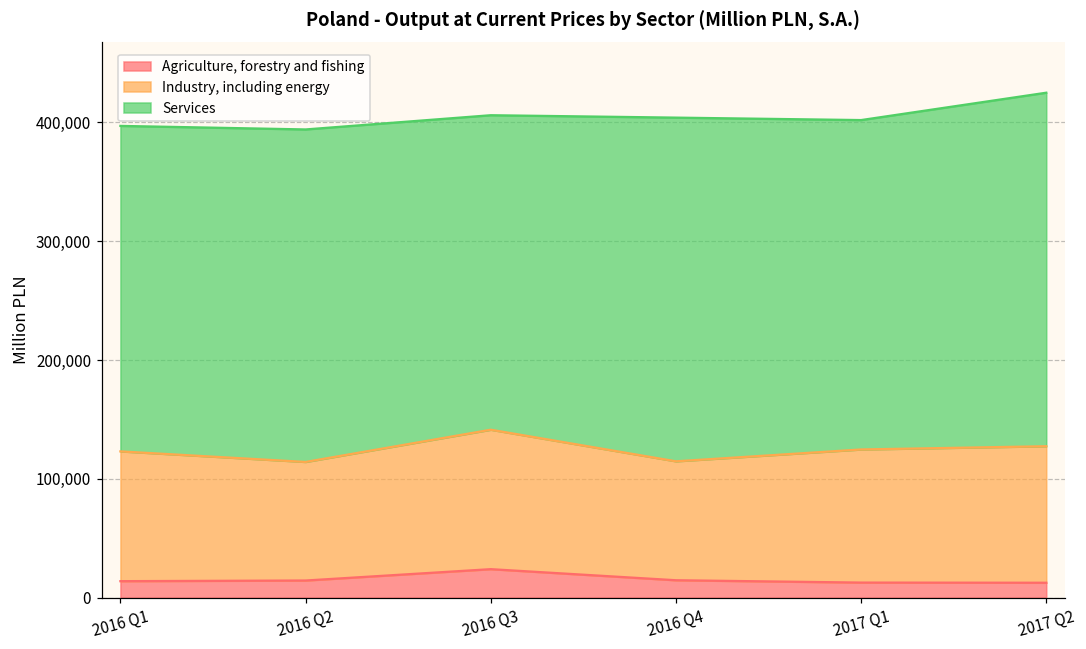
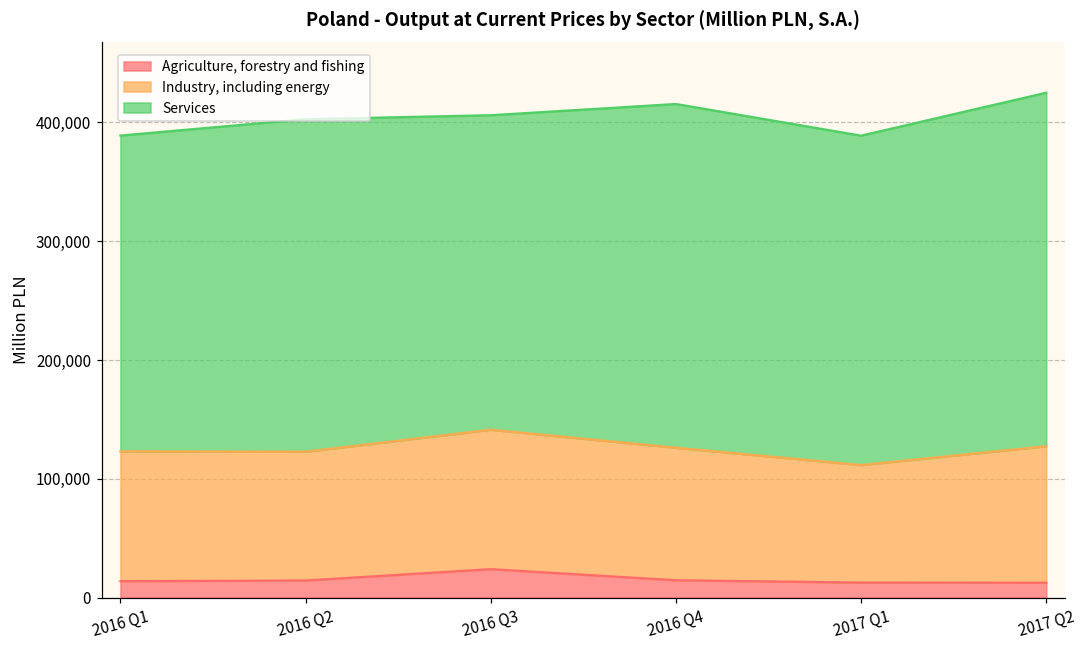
Services, 2016 Q1: 274,000 -> 266,000
Industry, including energy, 2016 Q2: 100,000 -> 108,000
Industry, including energy, 2016 Q4: 100,000 -> 112,000
Industry, including energy, 2017 Q1: 112,000 -> 99,000
